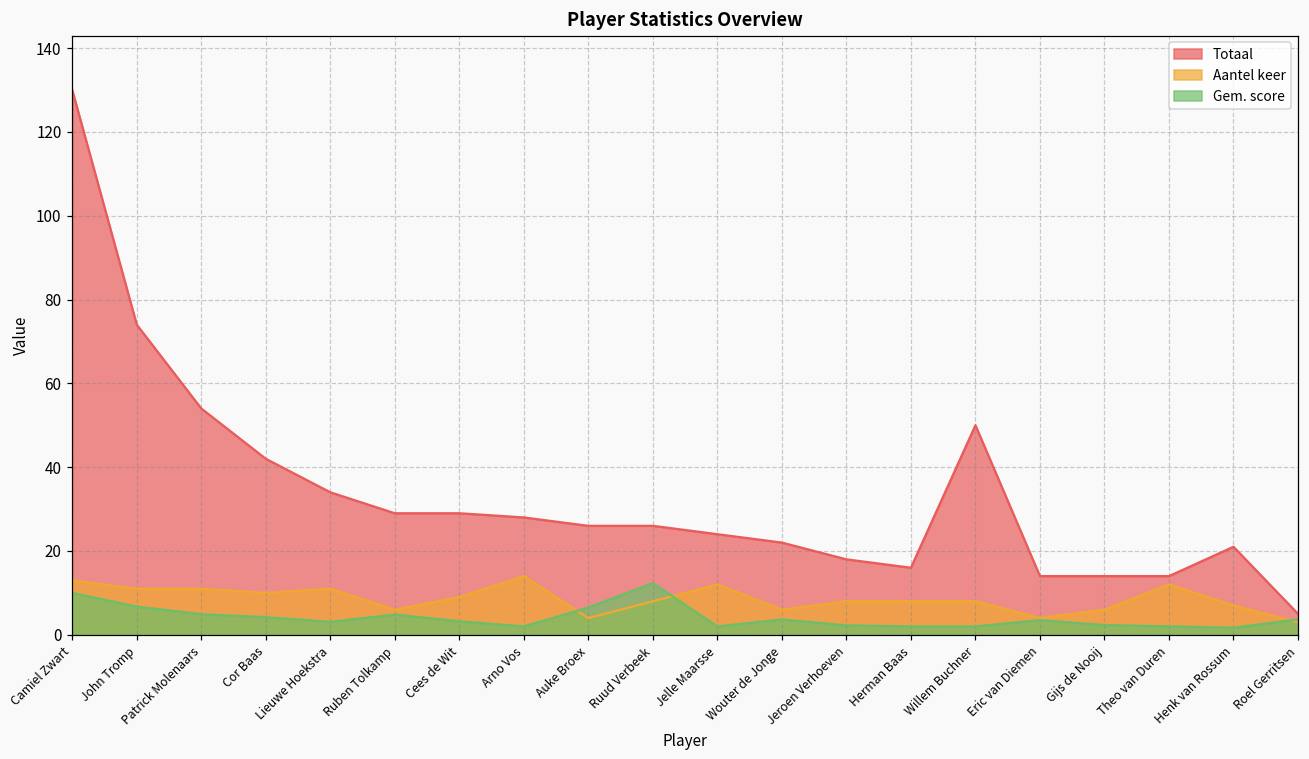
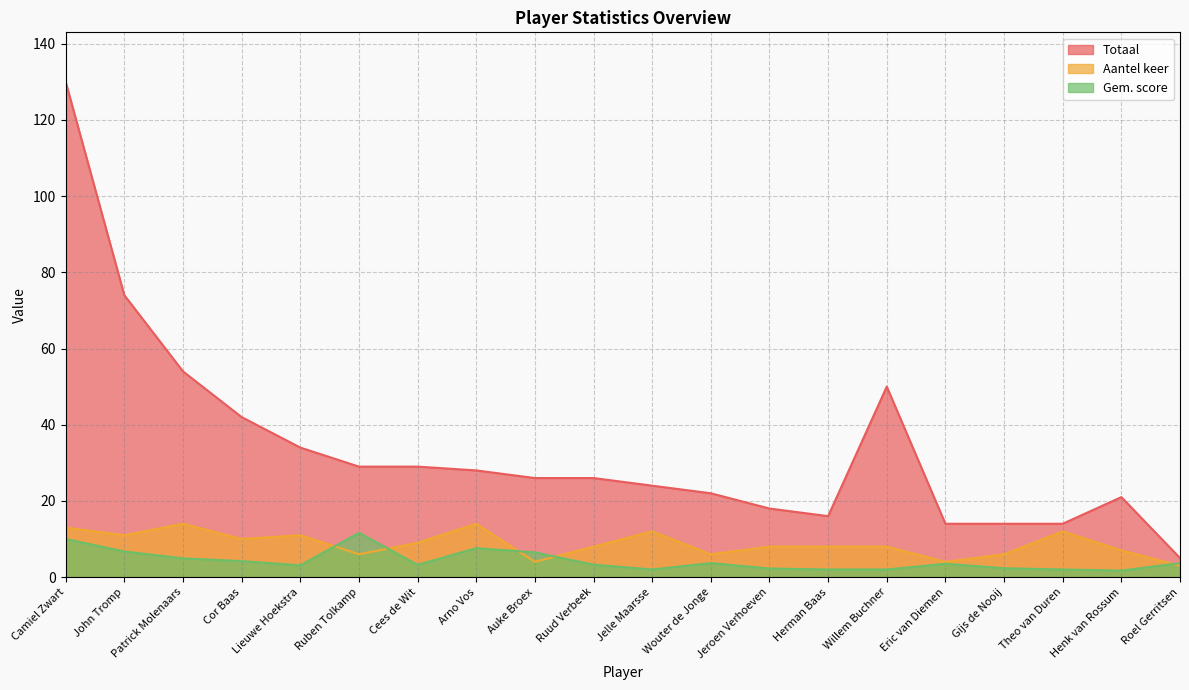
Aantel keer, Patrick Molenaars: 11 -> 14
Gem. score, Ruben Tolkamp: 5 -> 12
Gem. score, Arno Vos: 2 -> 8
Gem. score, Ruud Verbeek: 12 -> 3
